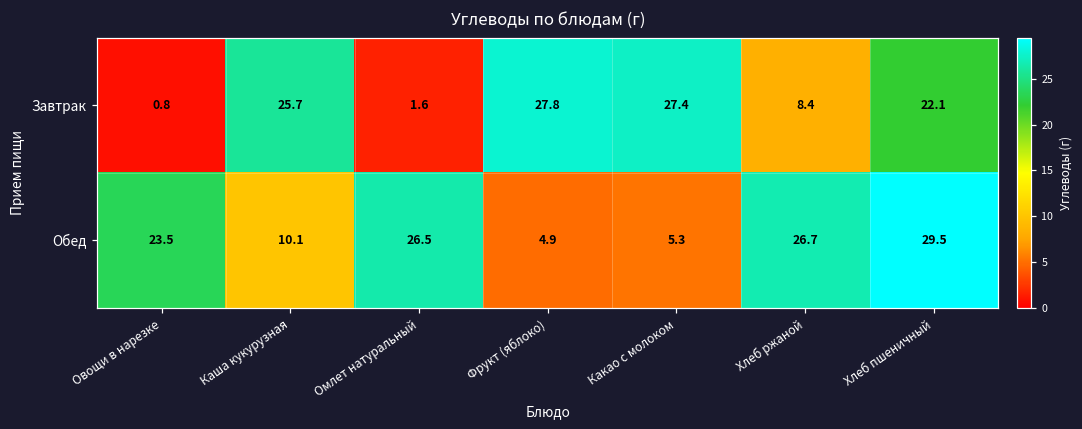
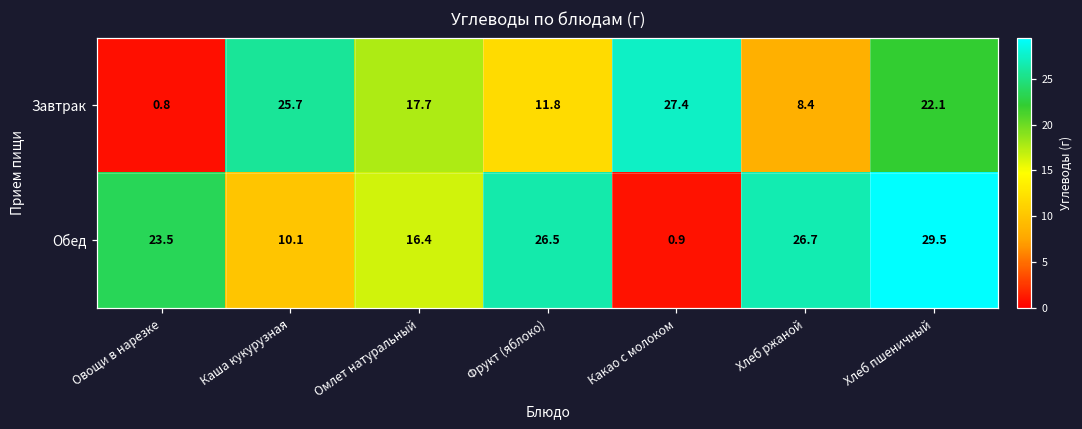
Завтрак, Омлет натуральный: 1.6 -> 17.7
Завтрак, Фрукт (яблоко): 27.8 -> 11.8
Обед, Омлет натуральный: 26.5 -> 16.4
Обед, Фрукт (яблоко): 4.9 -> 26.5
Обед, Какао с молоком: 5.3 -> 0.9
